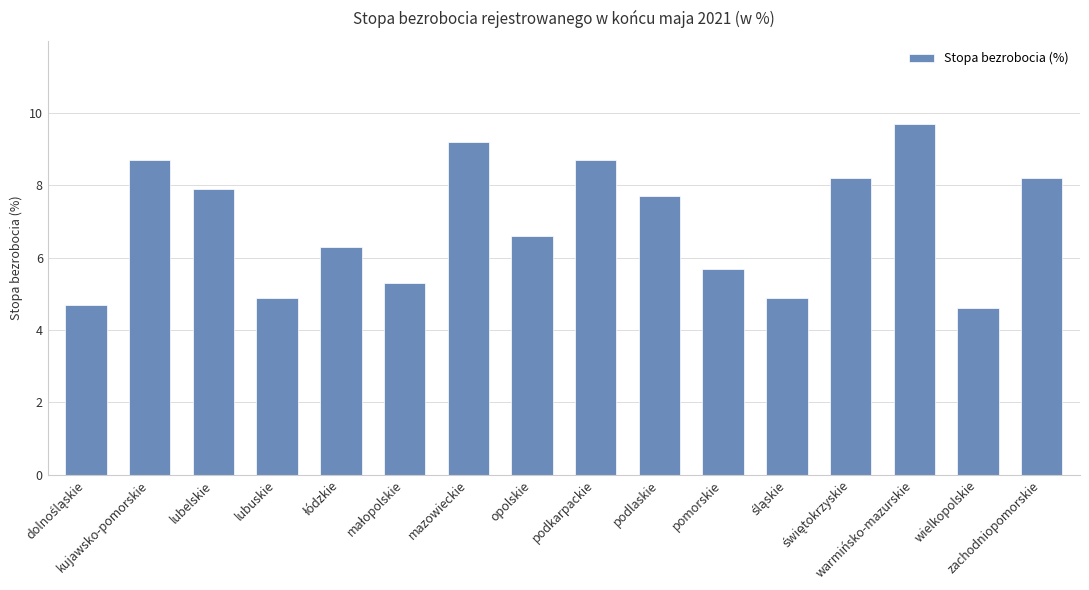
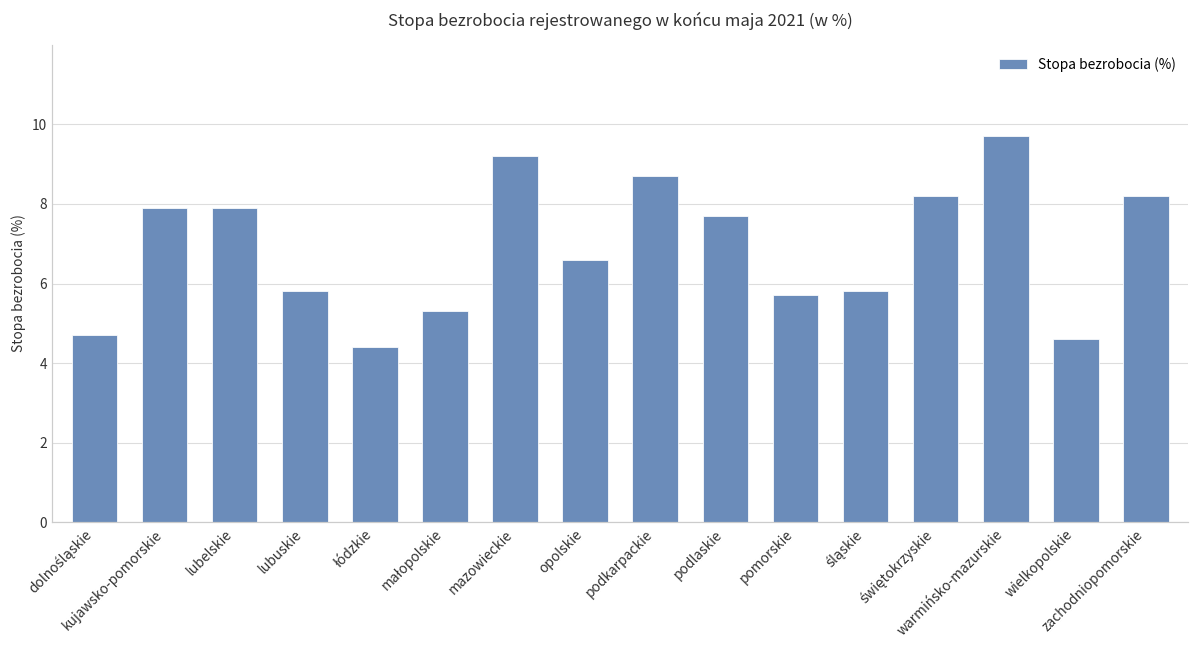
kujawsko-pomorskie: 8.7 -> 7.9
lubuskie: 4.9 -> 5.8
łódzkie: 6.3 -> 4.4
śląskie: 4.9 -> 5.8
